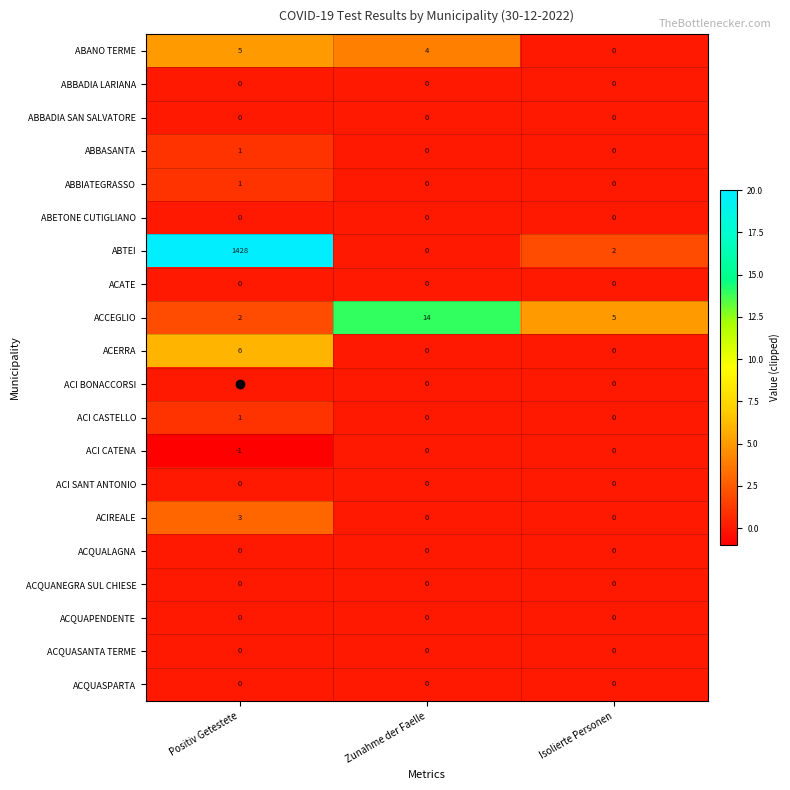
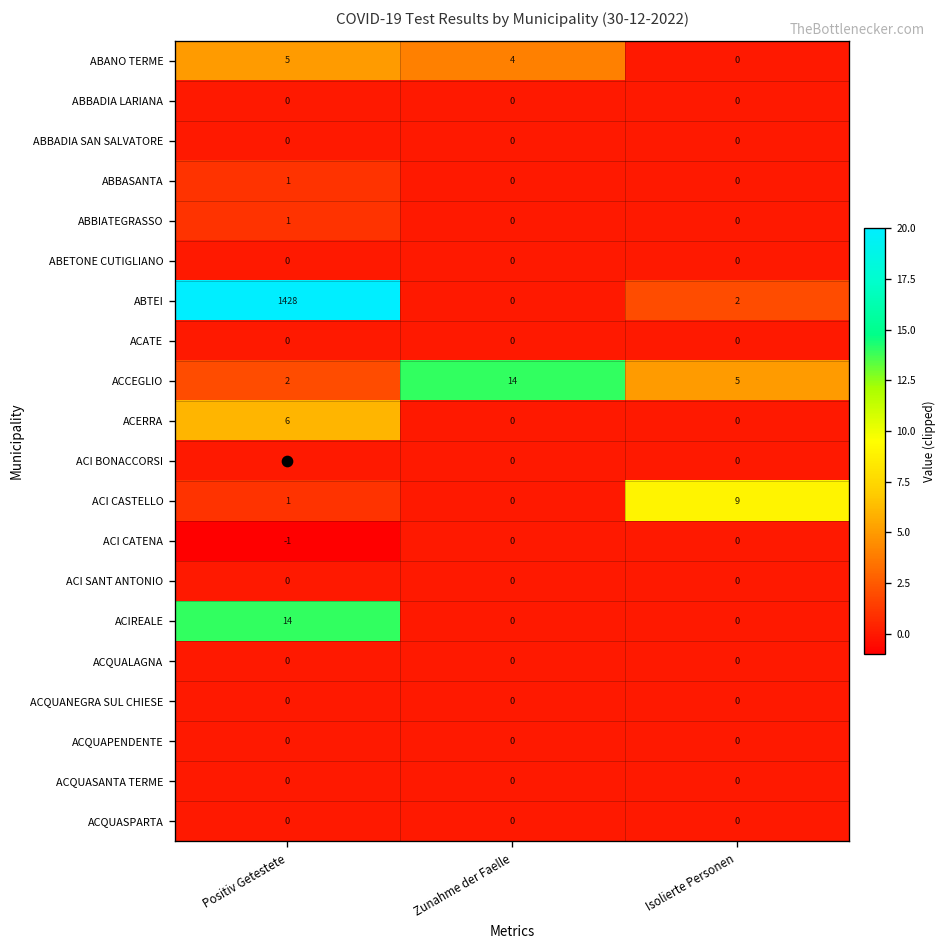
ACI CASTELLO, Isolierte Personen: 0 -> 9
ACIREALE, Positiv Getestete: 3 -> 14
